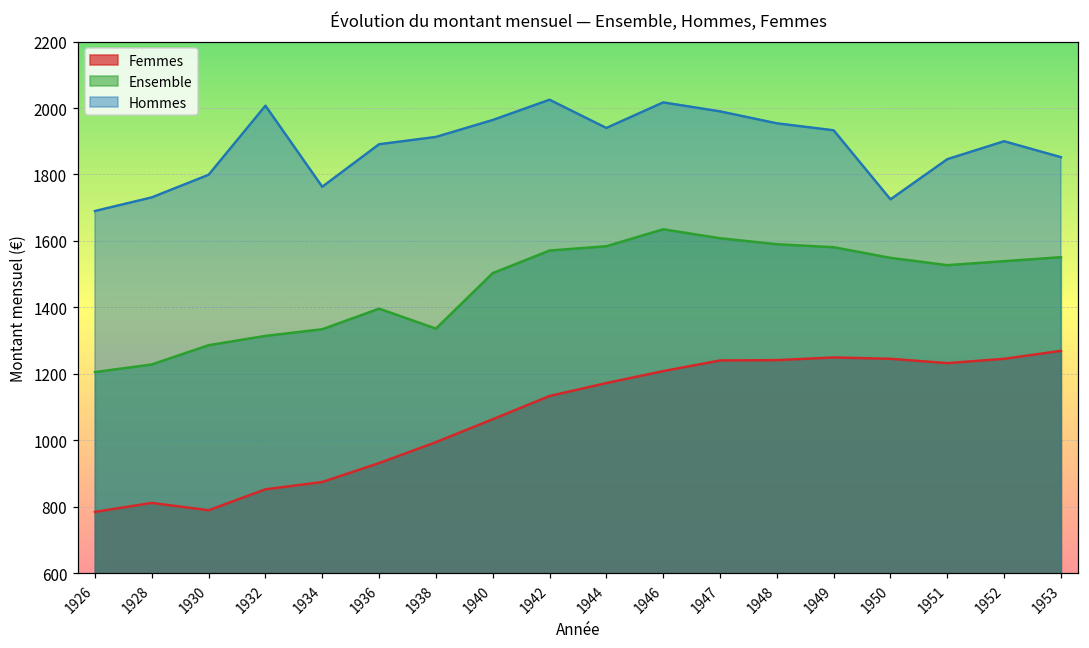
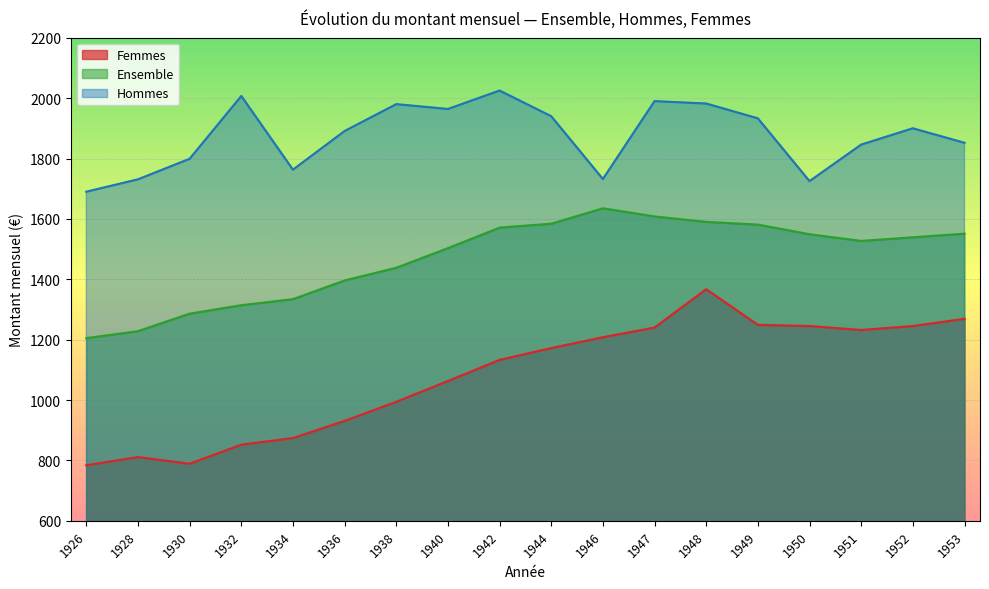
Ensemble, 1938: 1340 -> 1440
Hommes, 1938: 1910 -> 1980
Hommes, 1946: 2020 -> 1730
Femmes, 1948: 1240 -> 1370
Hommes, 1948: 1950 -> 1980
